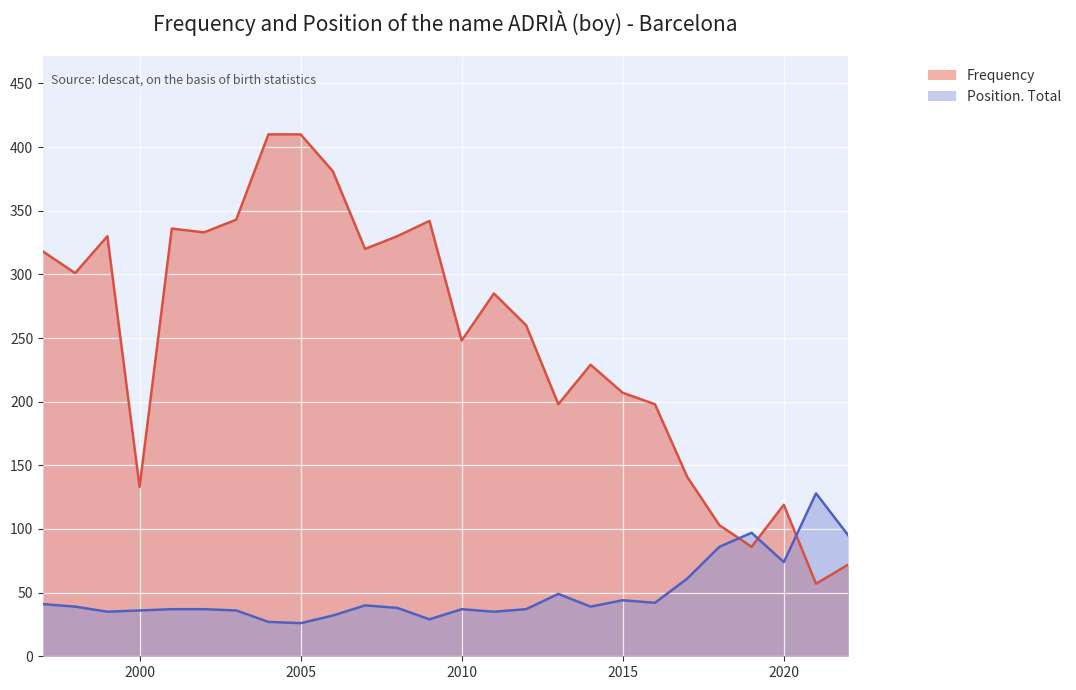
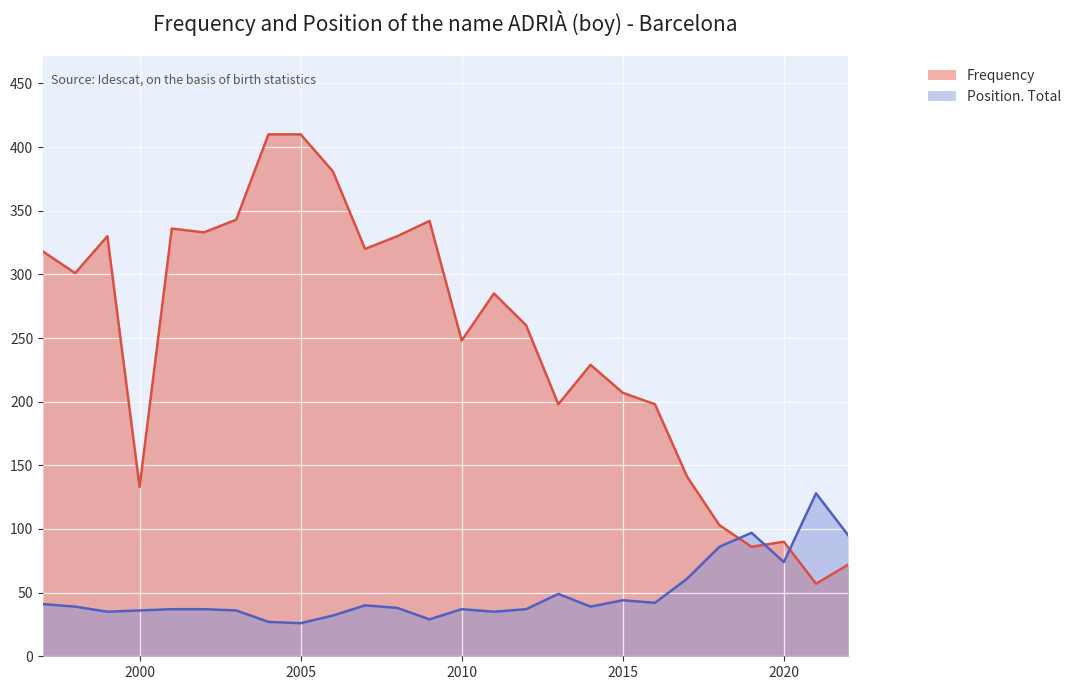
Frequency, 2020: 119 -> 90
